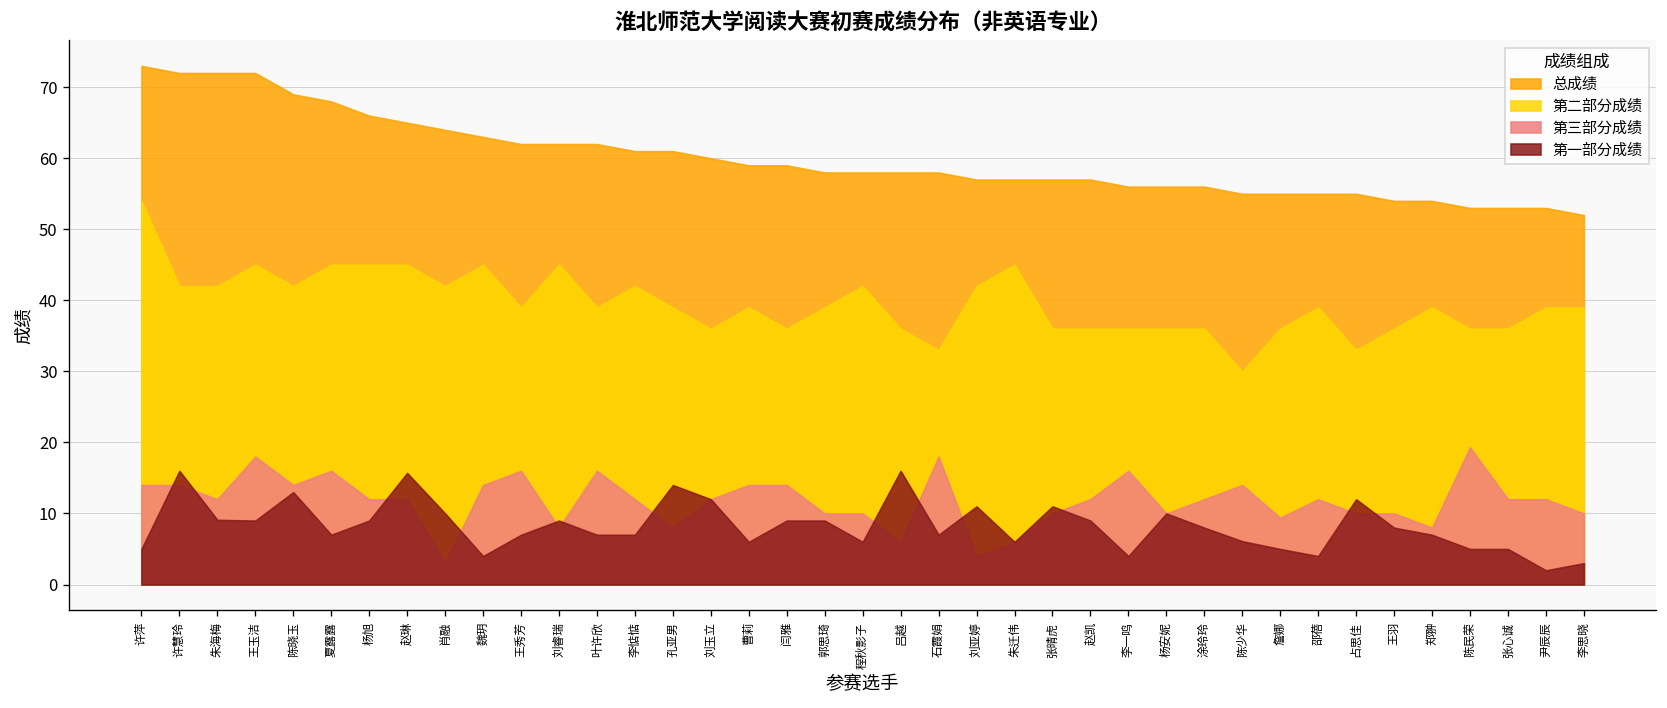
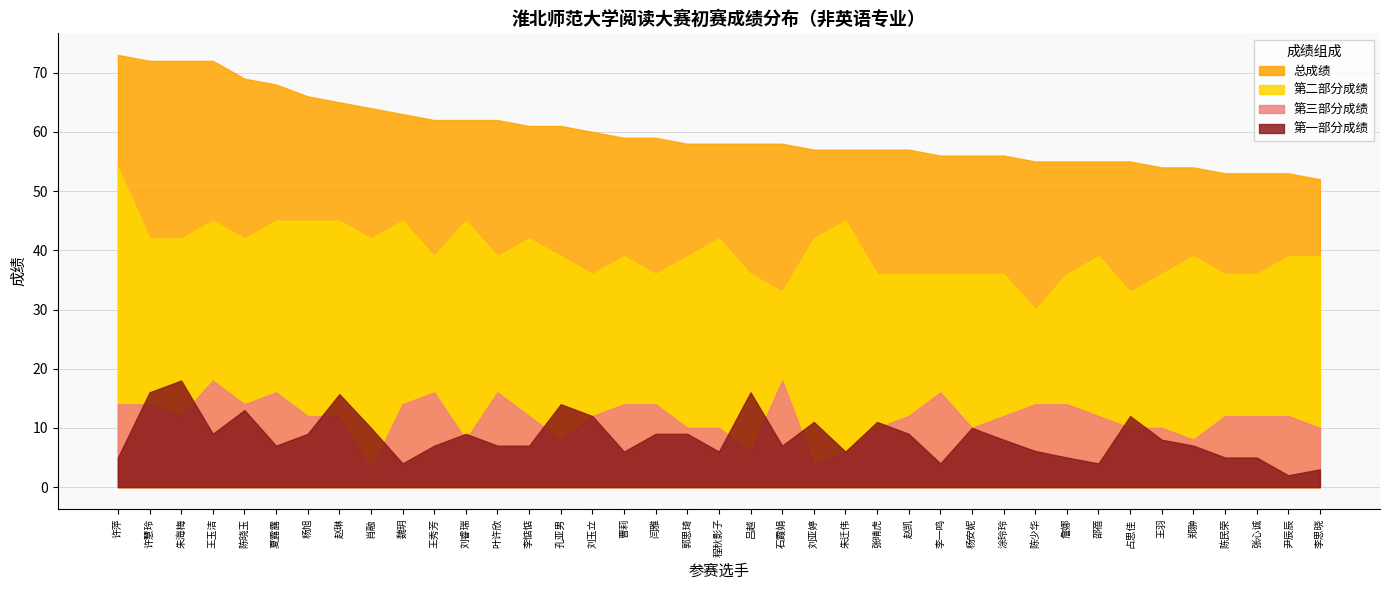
第一部分成绩, 朱海梅: 9 -> 18
第三部分成绩, 詹娜: 9 -> 14
第三部分成绩, 陈民荣: 19 -> 12
